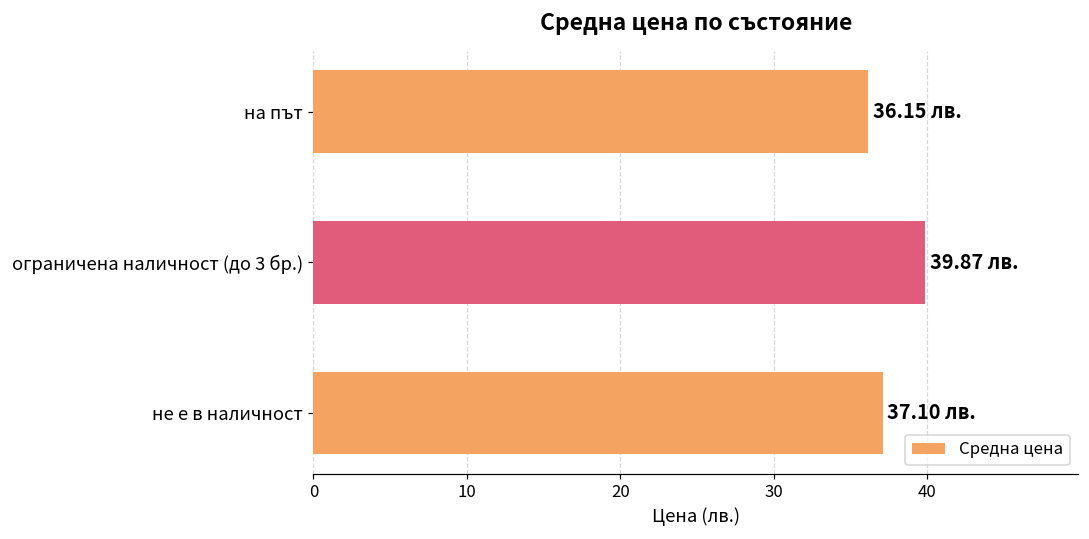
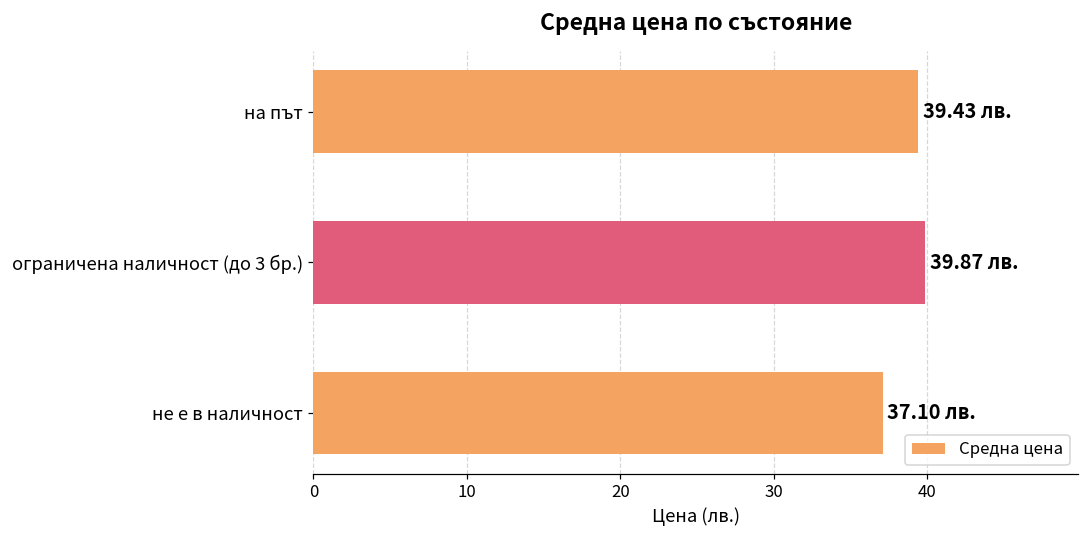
на път: 36.15 -> 39.43
